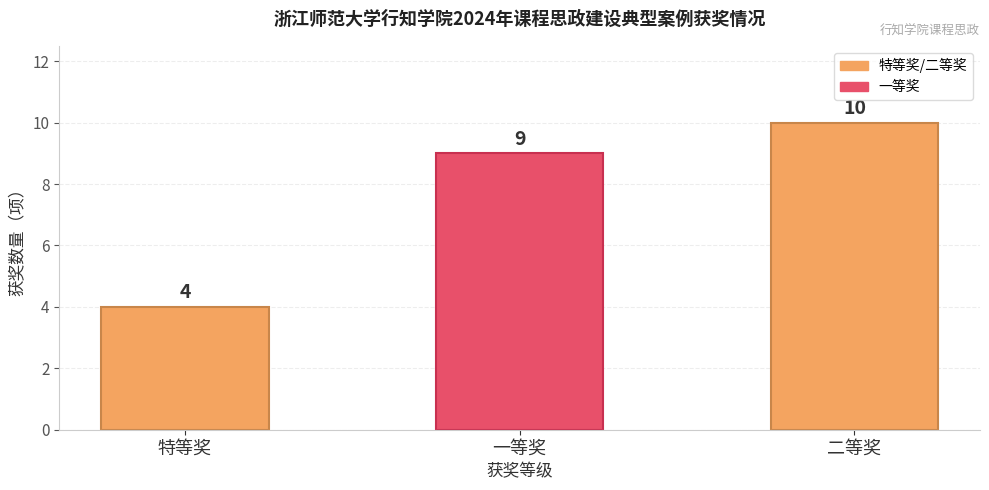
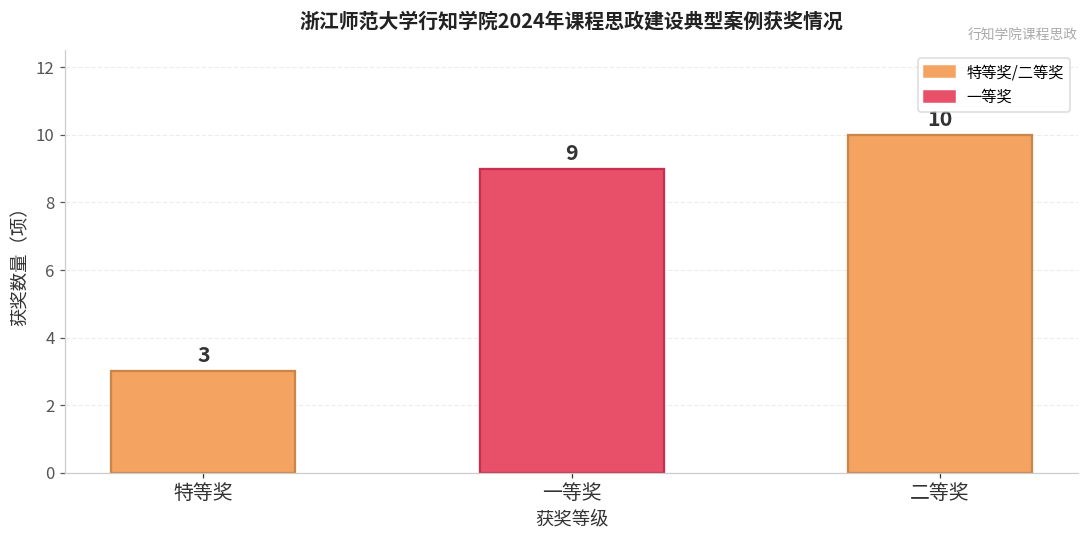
特等奖: 4 -> 3
